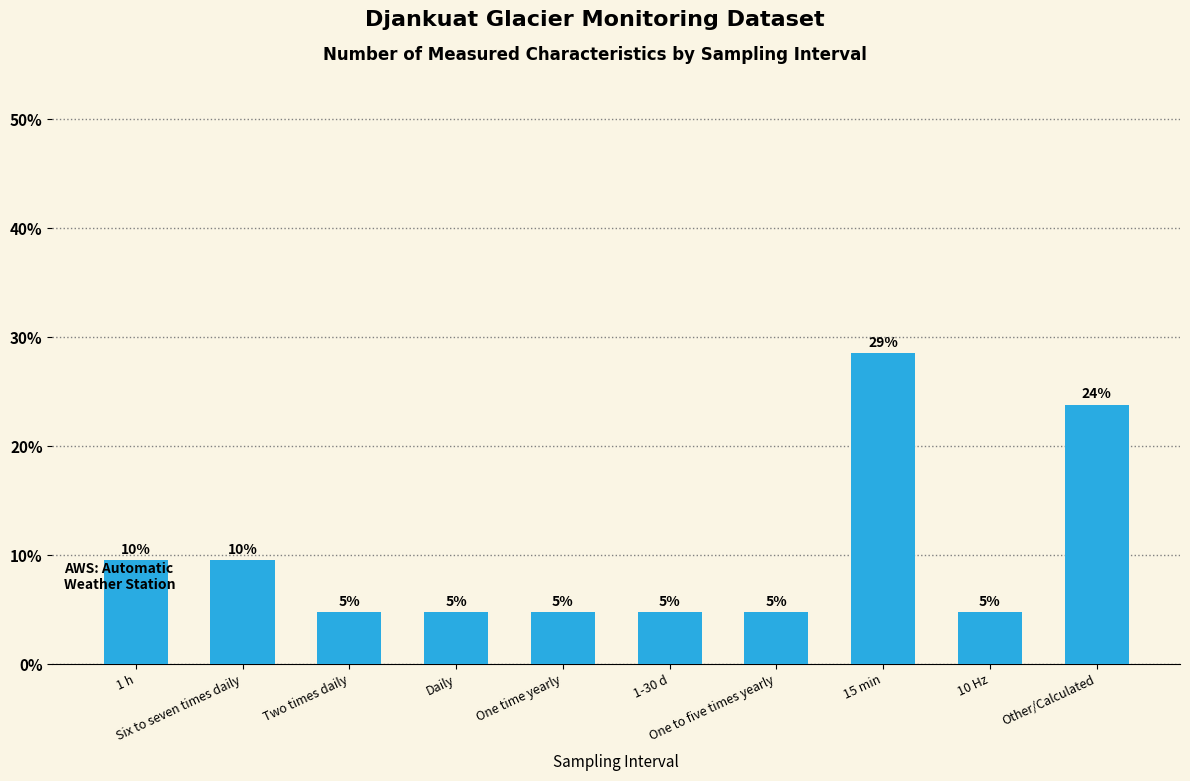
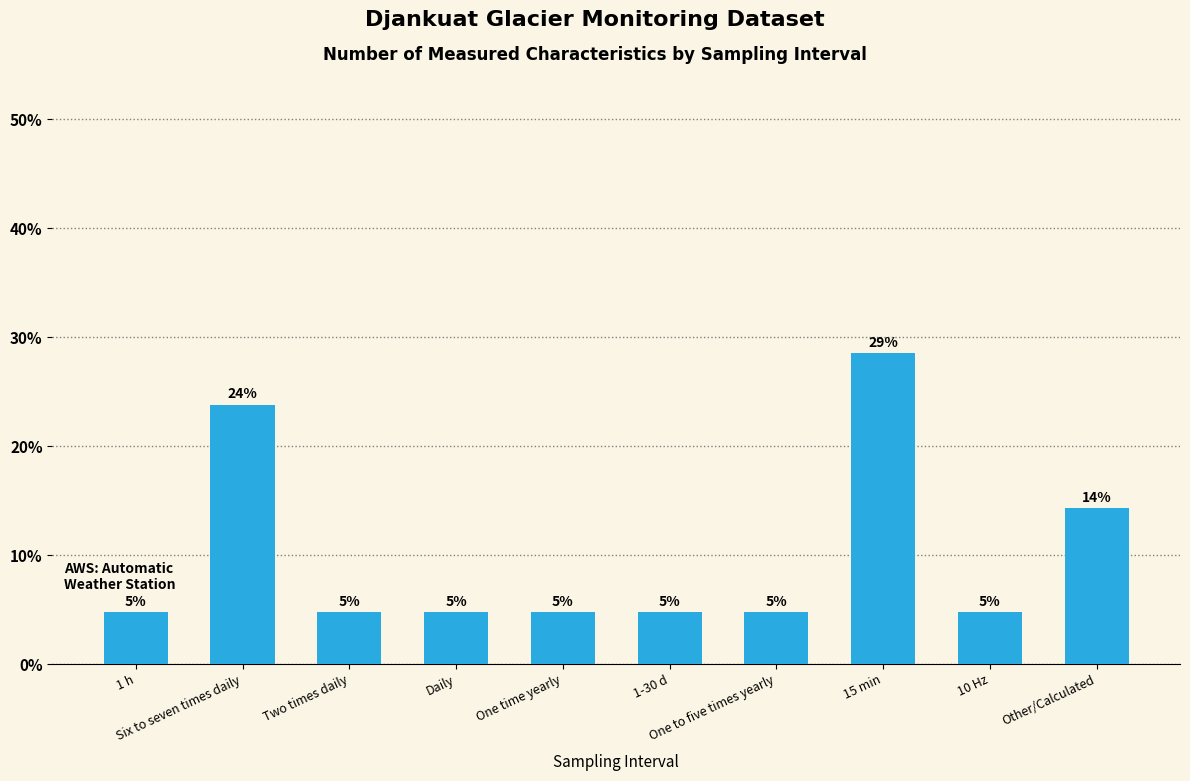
1 h: 10% -> 5%
Six to seven times daily: 10% -> 24%
Other/Calculated: 24% -> 14%
